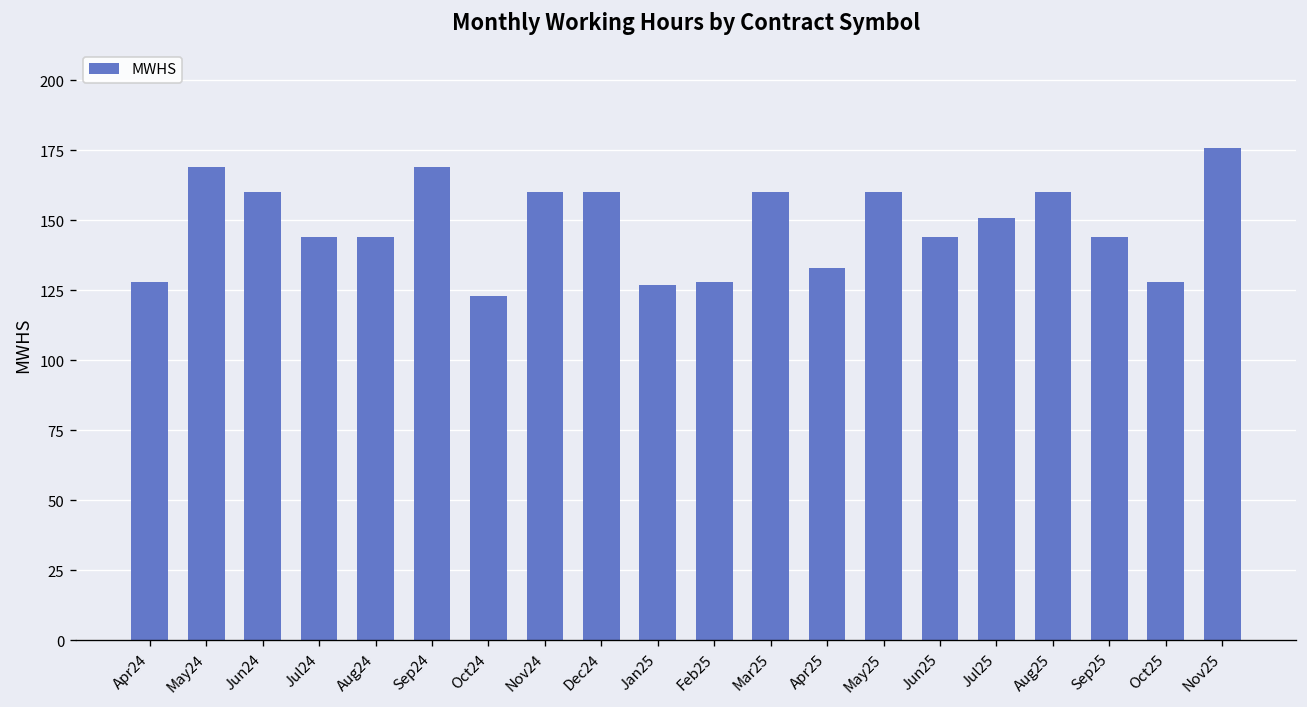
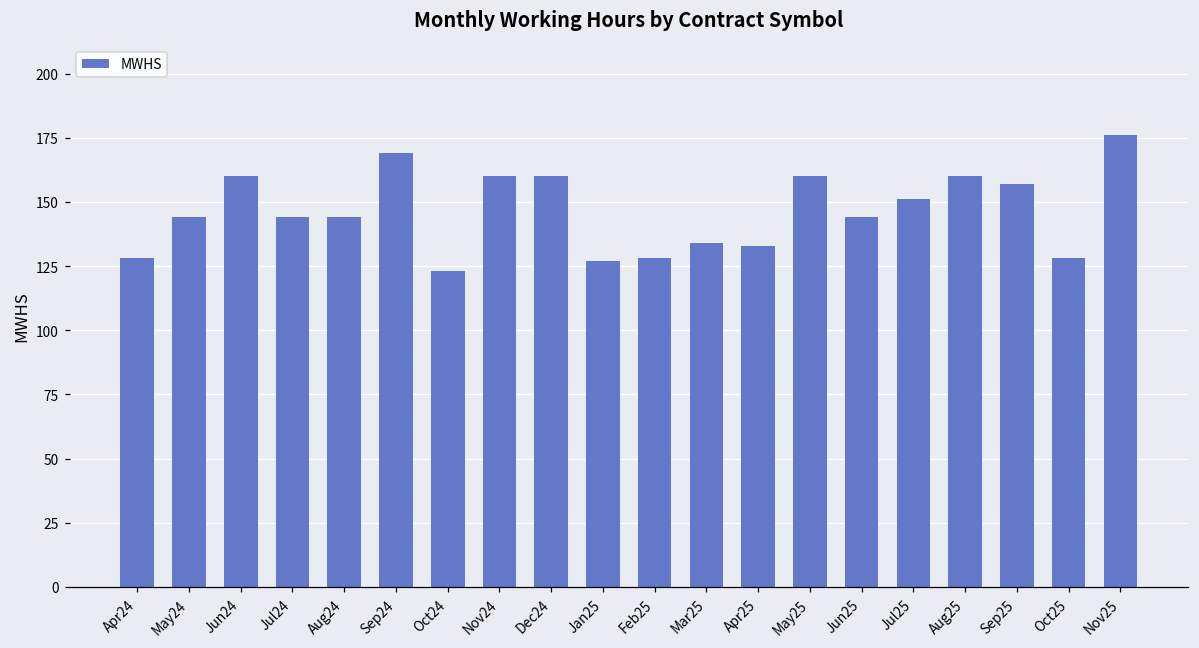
May24: 169 -> 144
Mar25: 160 -> 134
Sep25: 144 -> 157
